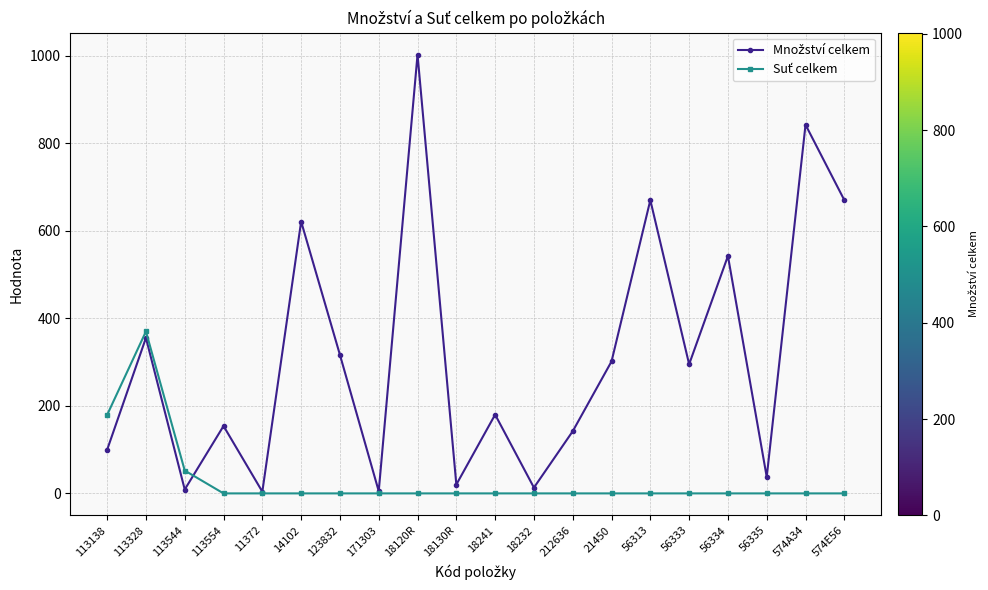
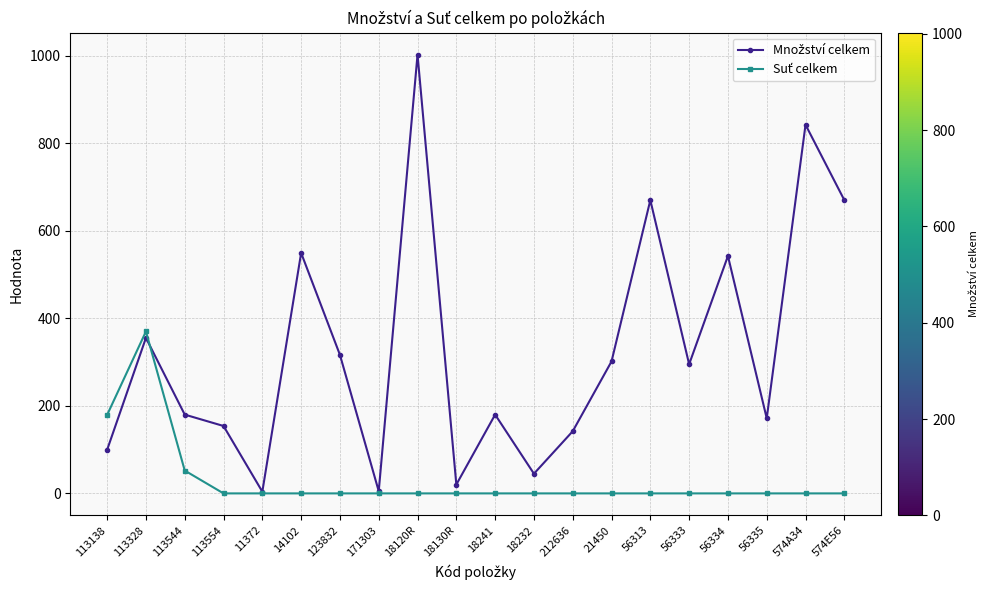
Množství celkem, 113544: 10 -> 180
Množství celkem, 14102: 620 -> 550
Množství celkem, 18232: 10 -> 50
Množství celkem, 56335: 40 -> 170
